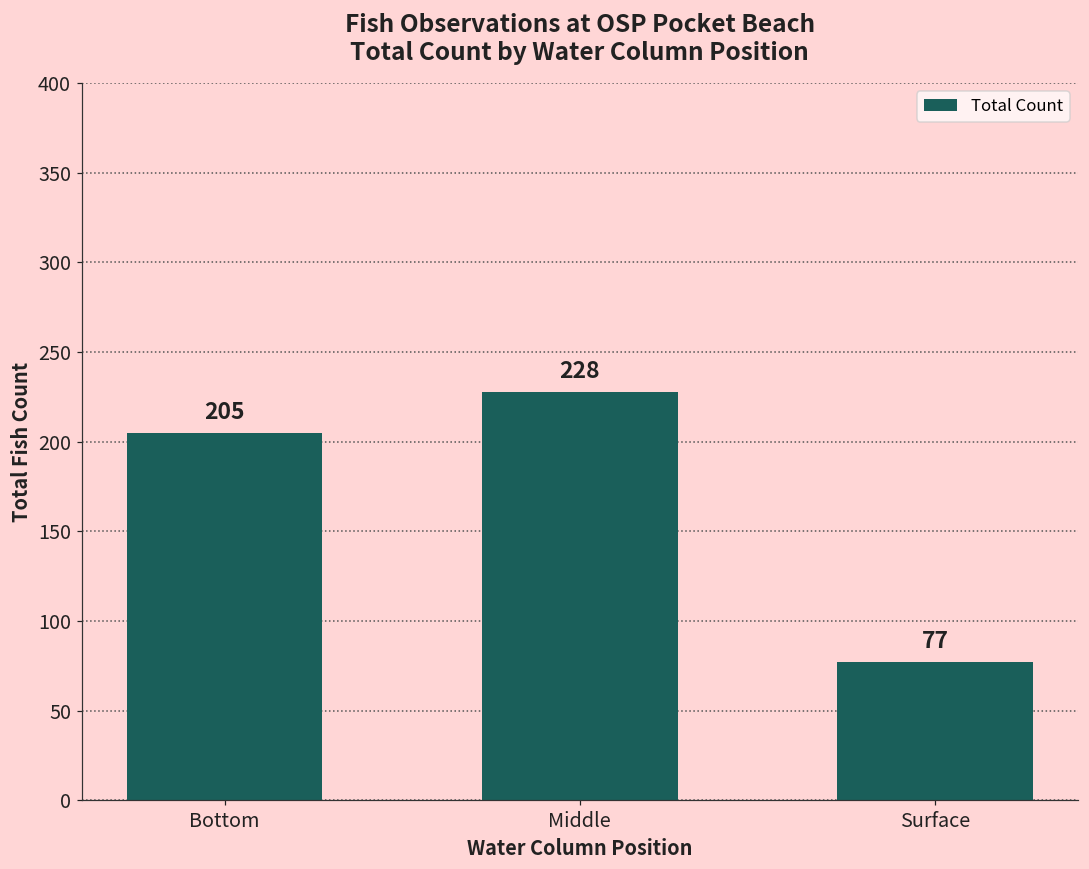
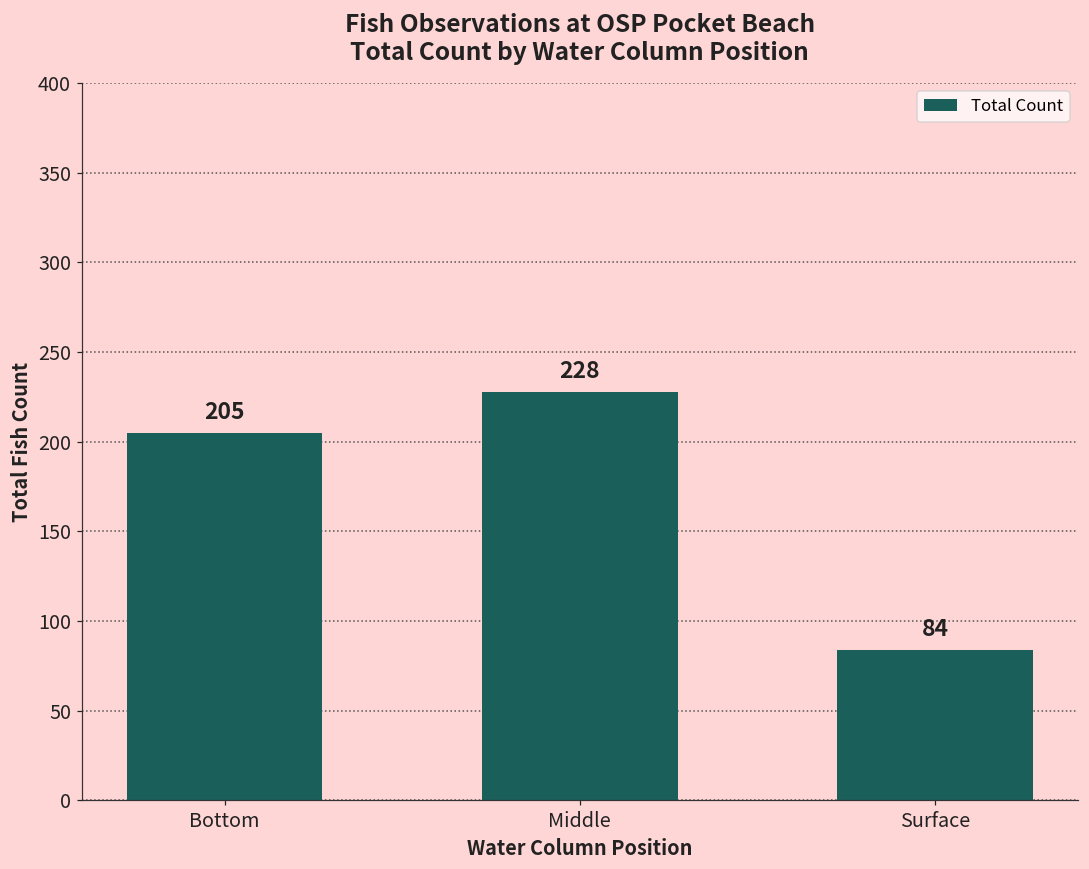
Surface: 77 -> 84
